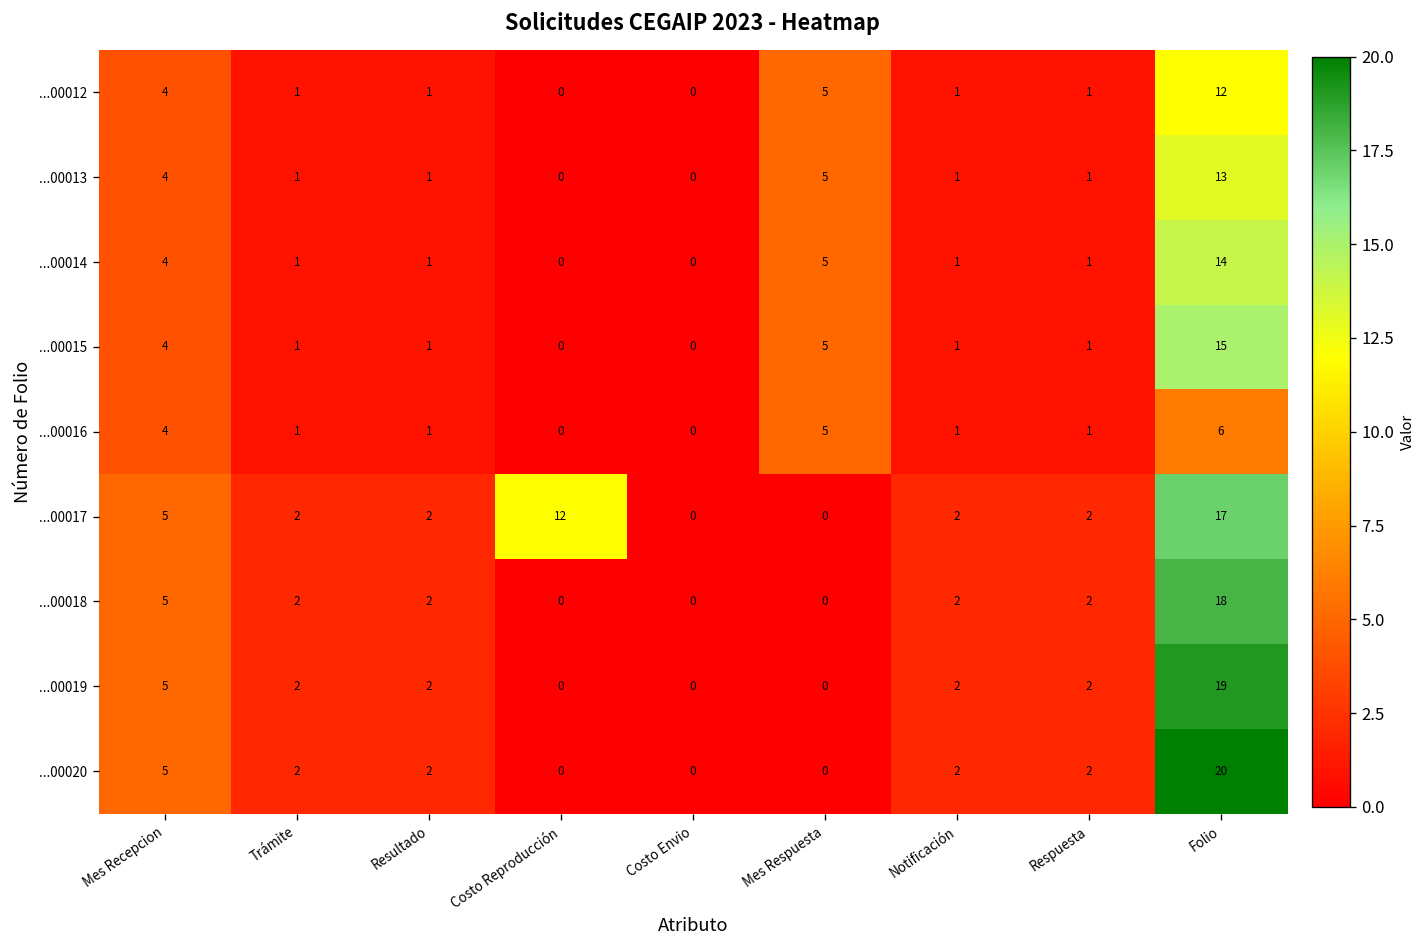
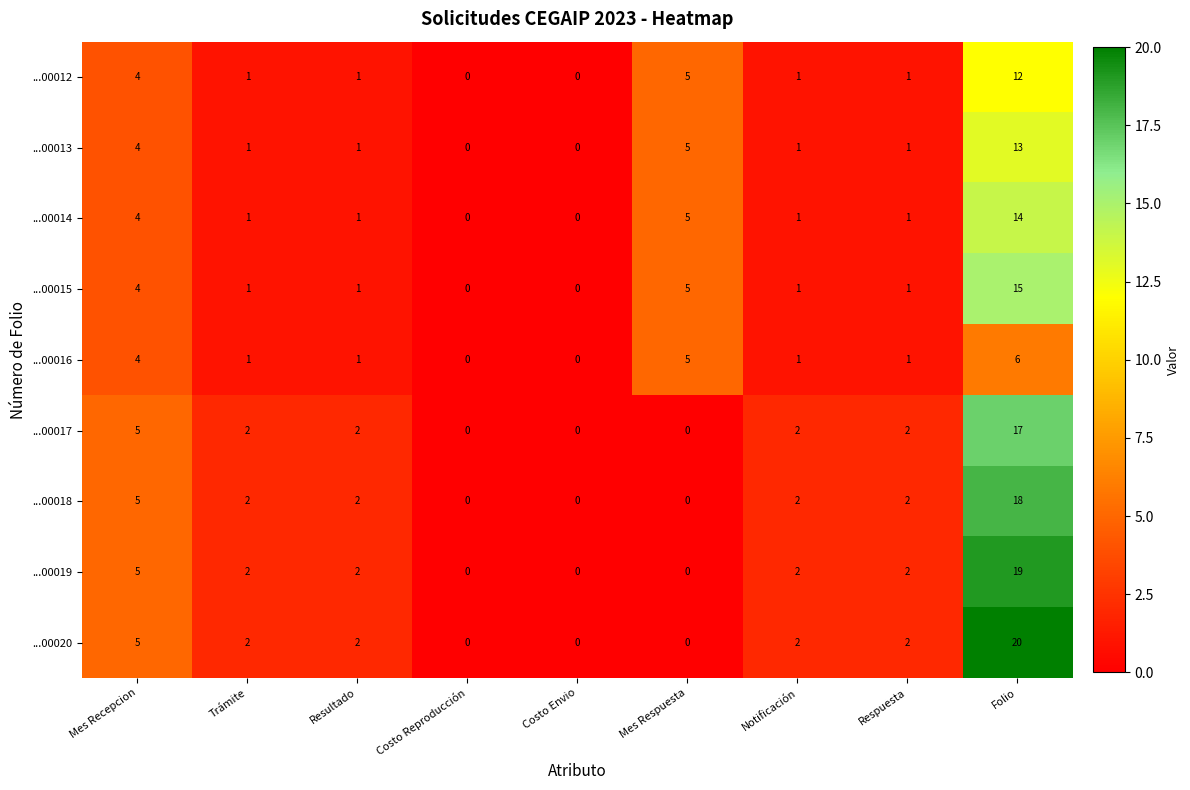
...00017, Costo Reproducción: 12 -> 0
